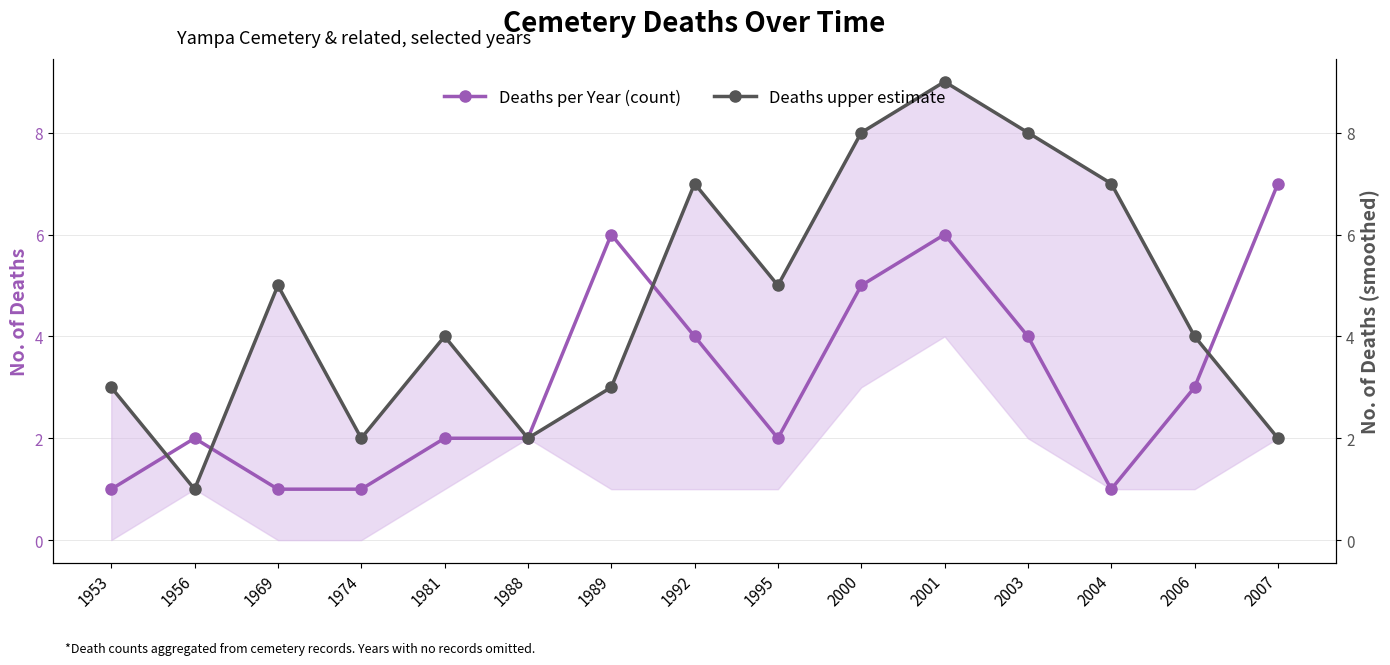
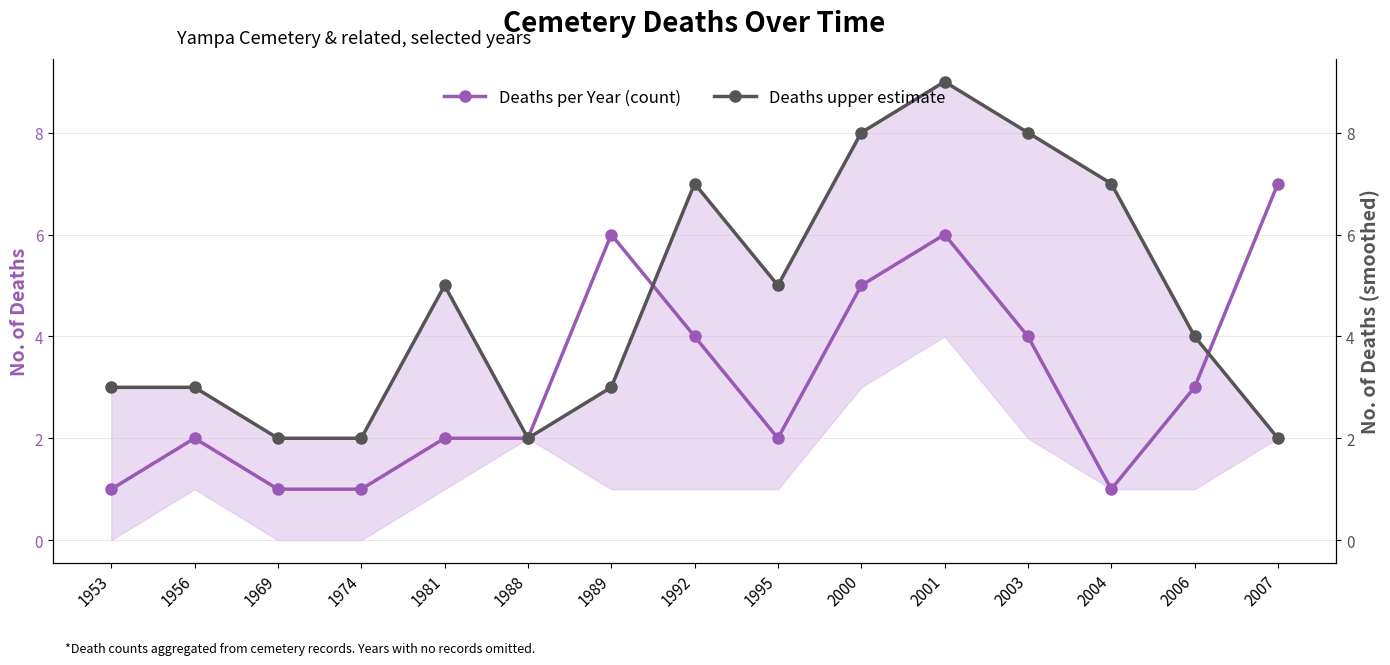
Deaths upper estimate, 1956: 1 -> 3
Deaths upper estimate, 1969: 5 -> 2
Deaths upper estimate, 1981: 4 -> 5
